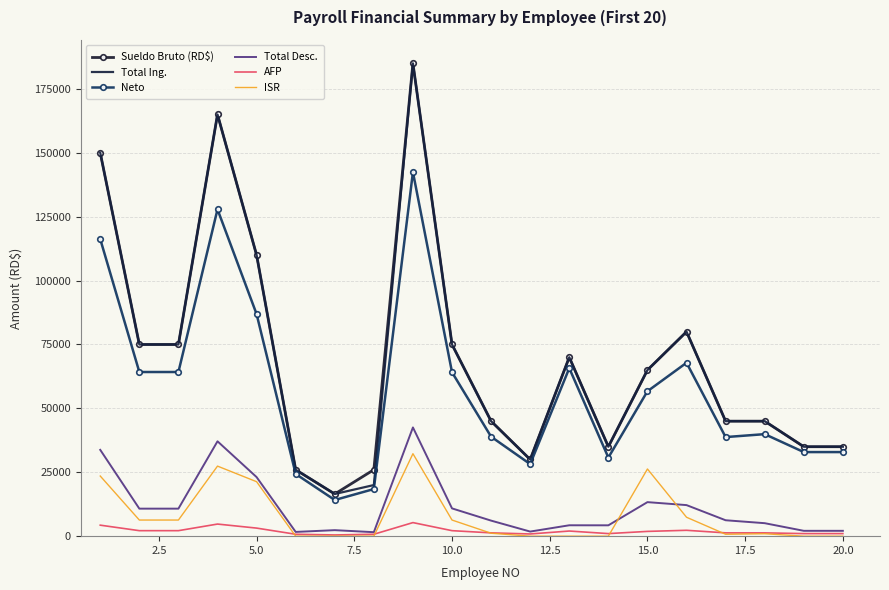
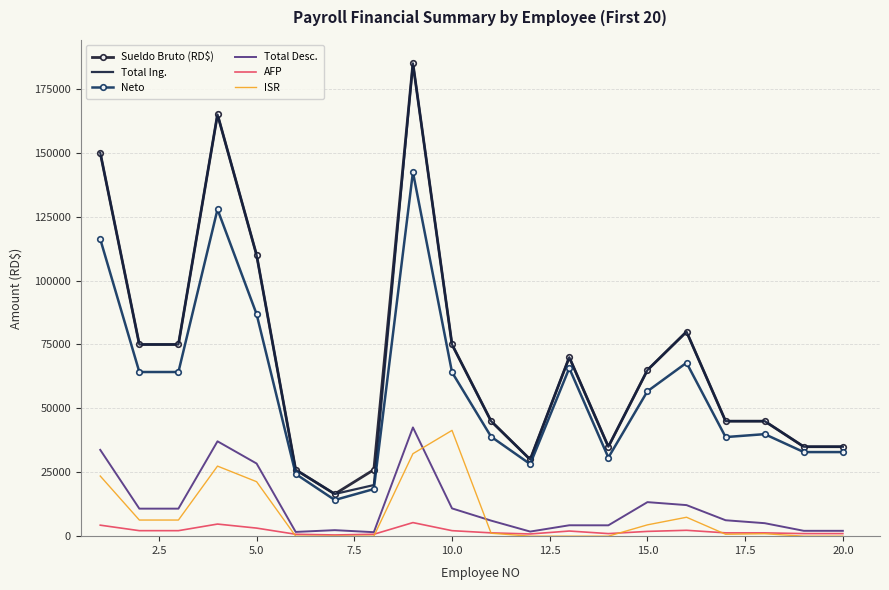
Total Desc., 5.0: 23000 -> 28000
ISR, 10.0: 6000 -> 41000
ISR, 15.0: 26000 -> 4000
